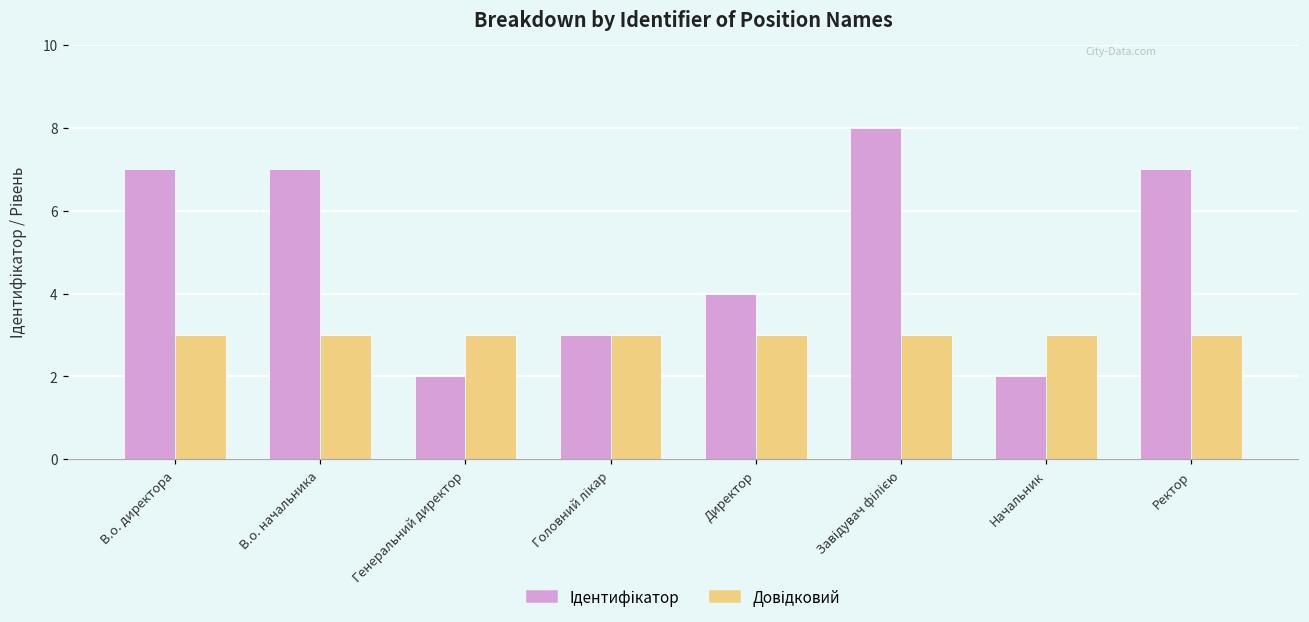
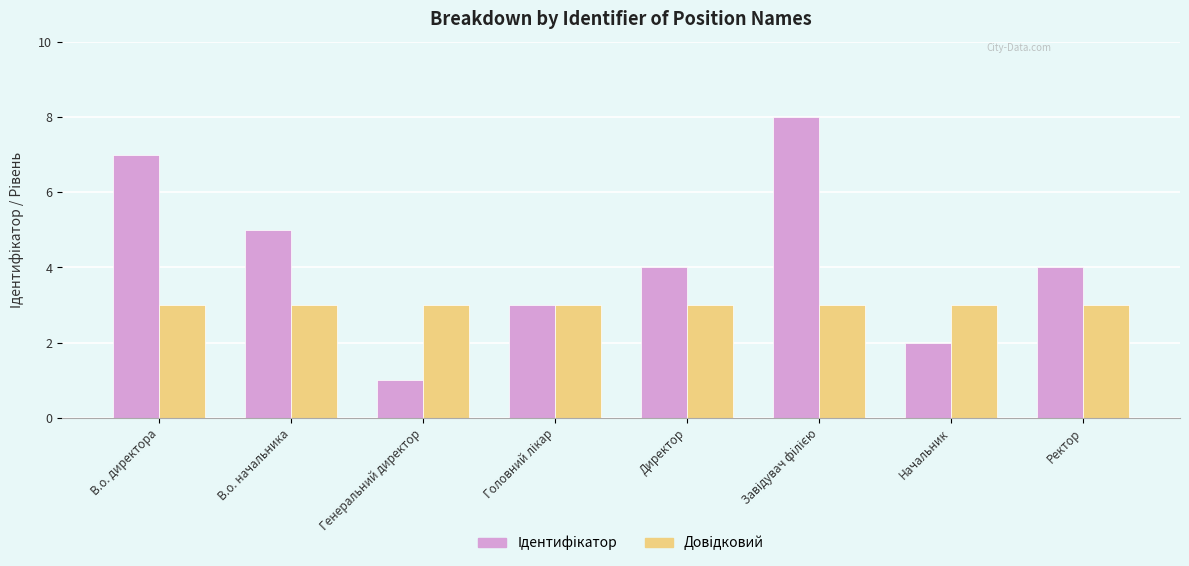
Ідентифікатор, В.о. начальника: 7 -> 5
Ідентифікатор, Генеральний директор: 2 -> 1
Ідентифікатор, Ректор: 7 -> 4
